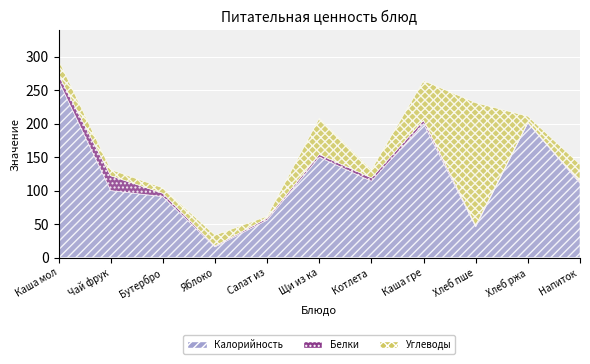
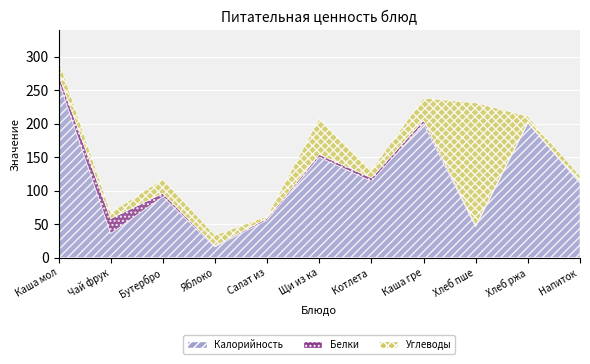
Калорийность, Чай фрук: 100 -> 40
Углеводы, Бутербро: 10 -> 20
Углеводы, Каша гре: 60 -> 30
Углеводы, Напиток: 30 -> 10
